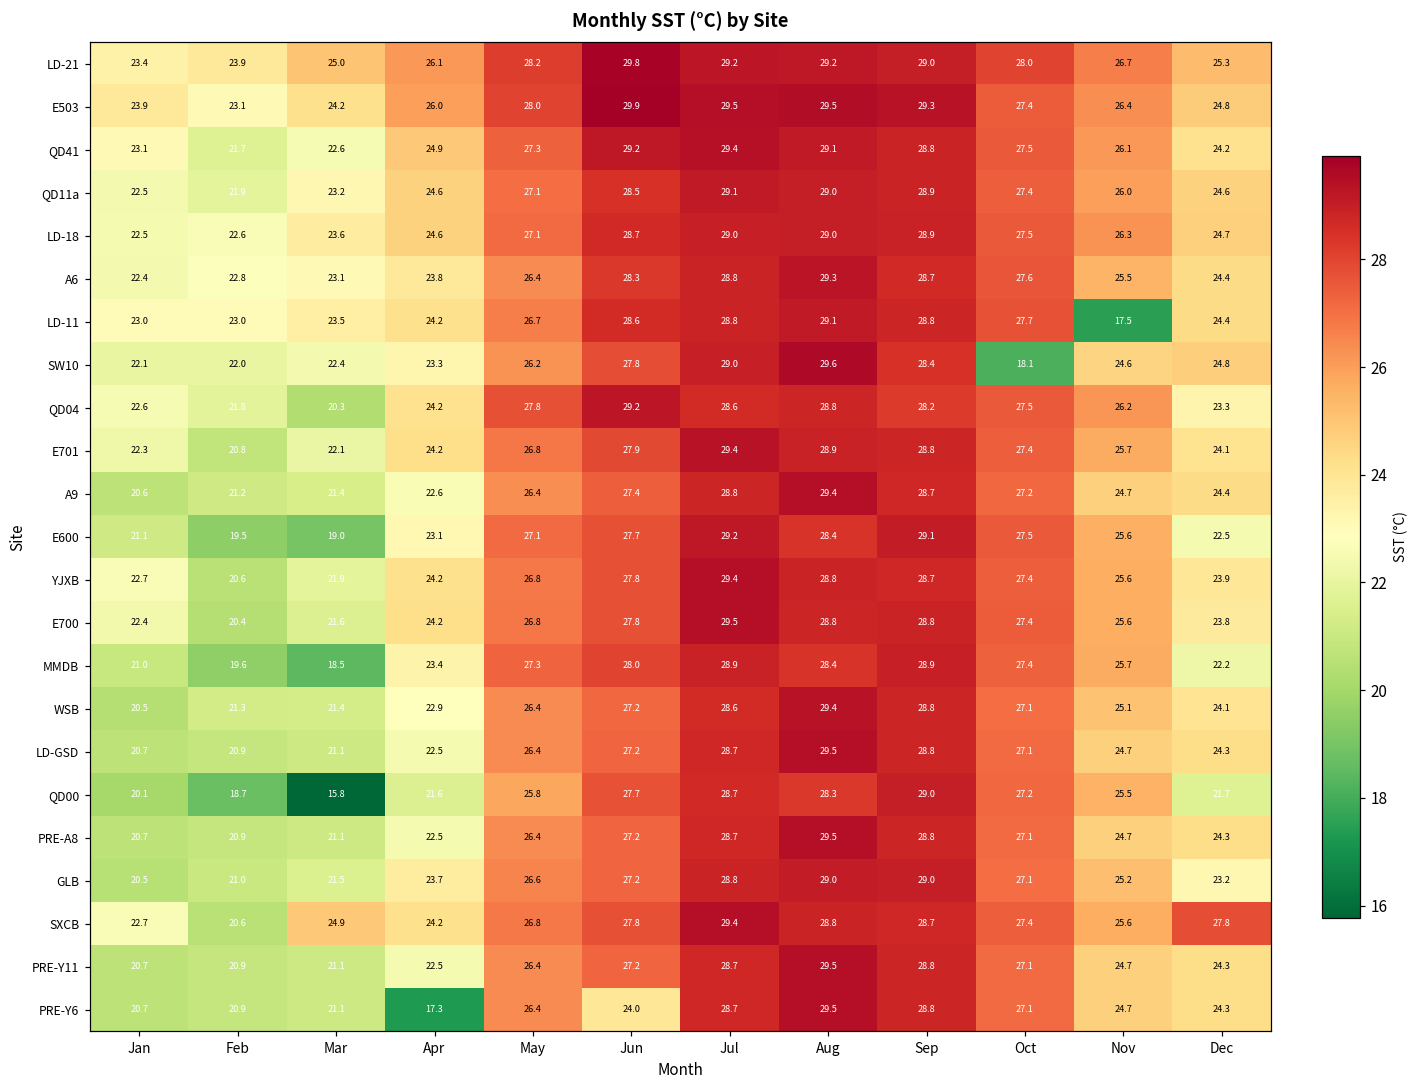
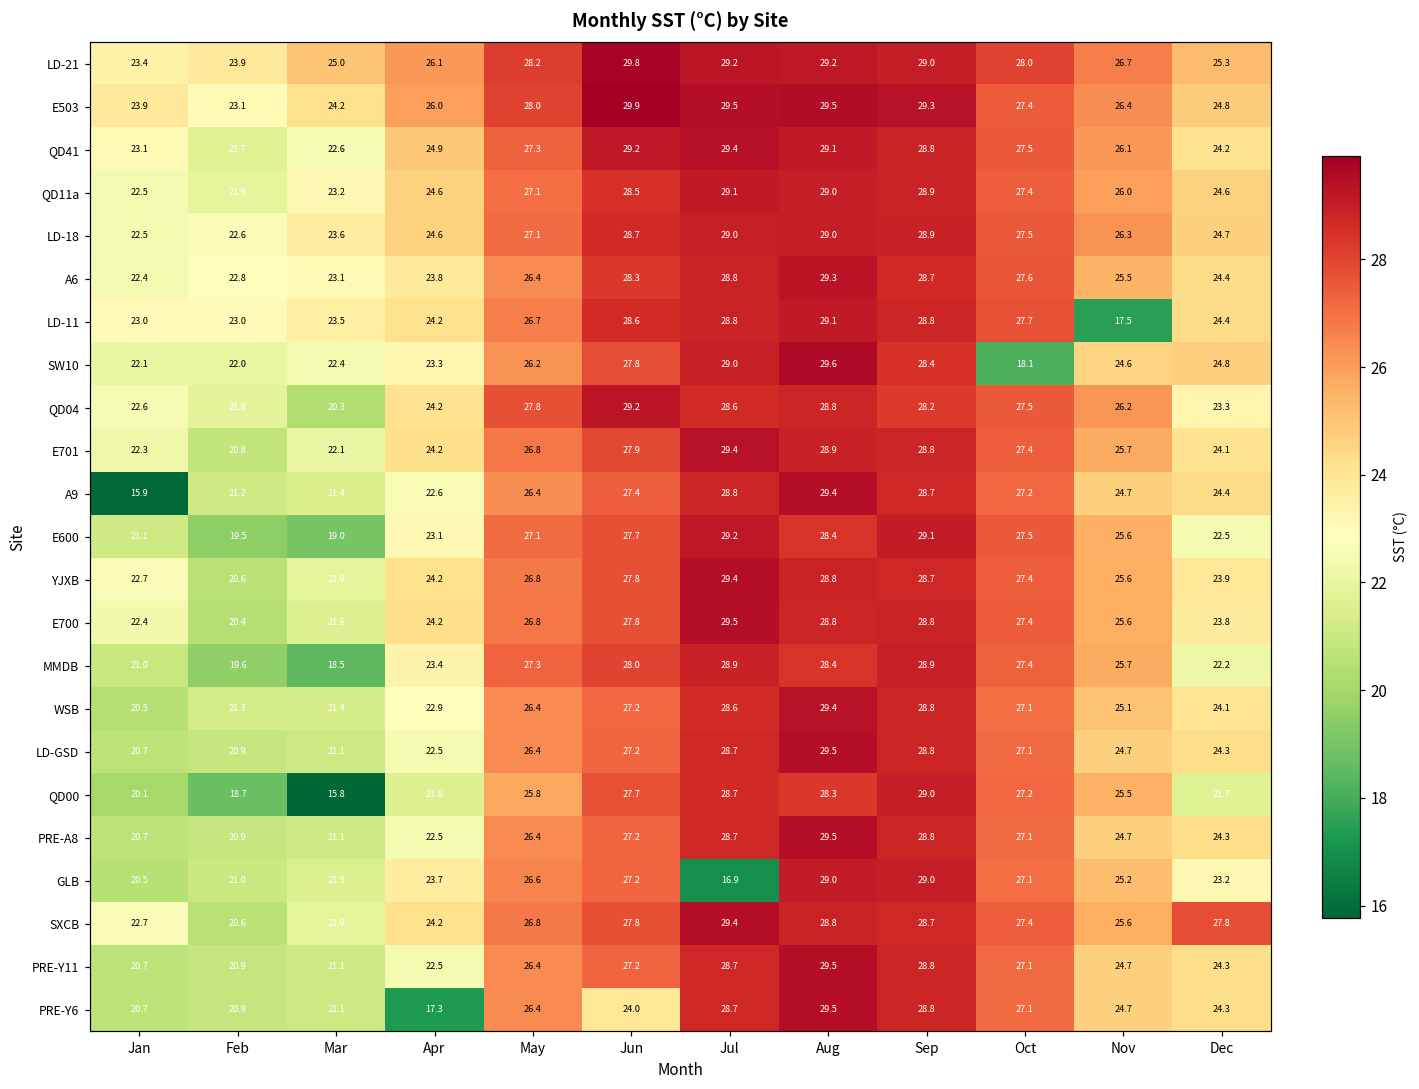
A9, Jan: 20.6 -> 15.9
GLB, Jul: 28.8 -> 16.9
SXCB, Mar: 24.9 -> 21.9
